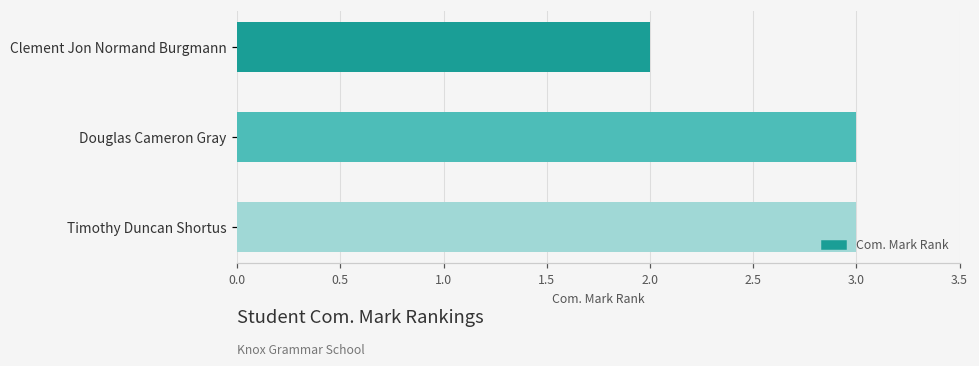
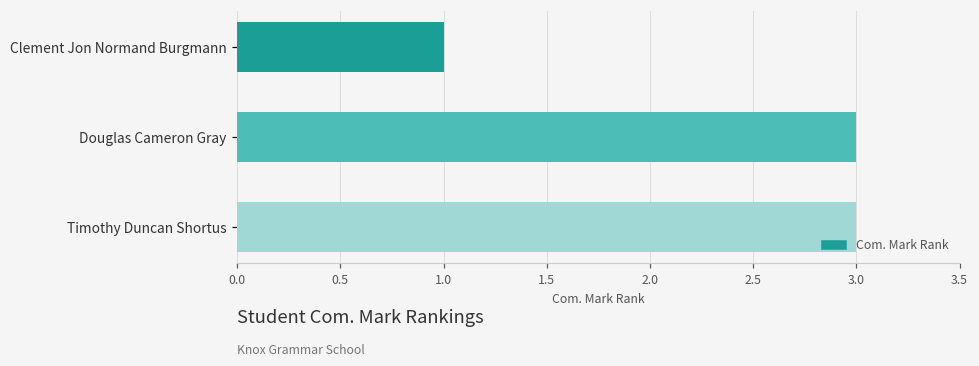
Clement Jon Normand Burgmann: 2 -> 1
